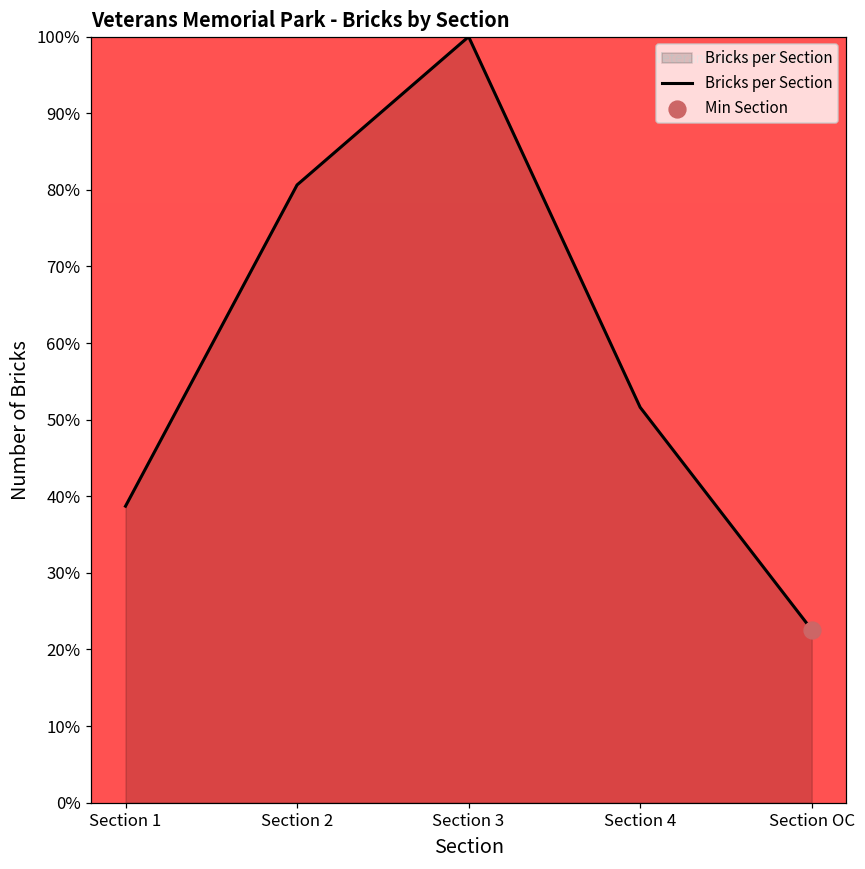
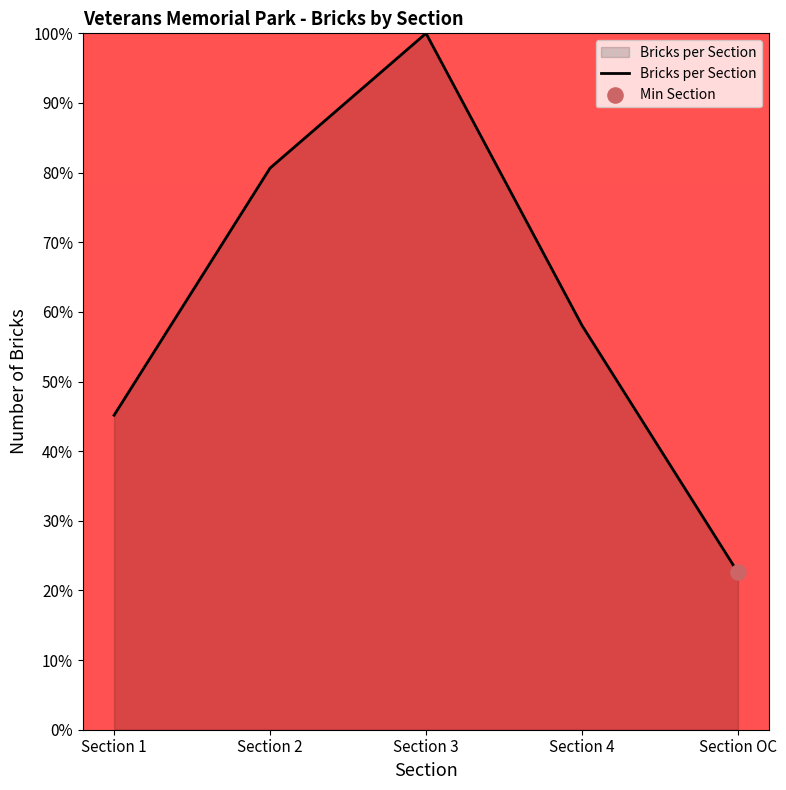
Bricks per Section, Section 1: 39% -> 45%
Bricks per Section, Section 4: 52% -> 58%
